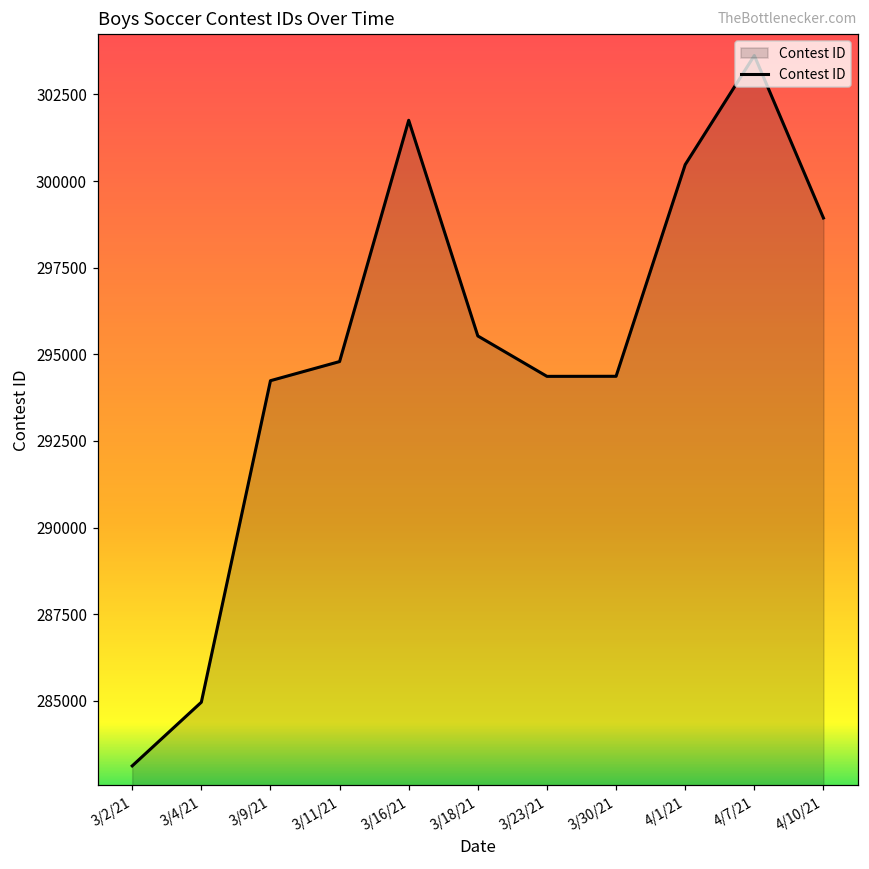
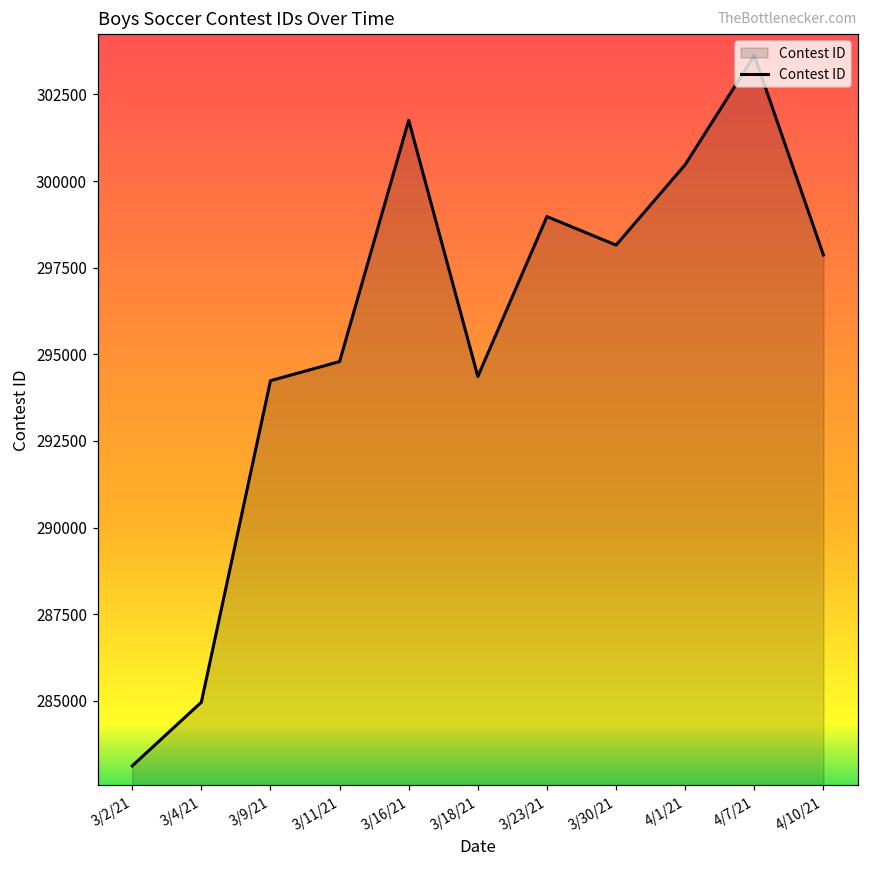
3/18/21: 295500 -> 294400
3/23/21: 294400 -> 299000
3/30/21: 294400 -> 298200
4/10/21: 298900 -> 297900
